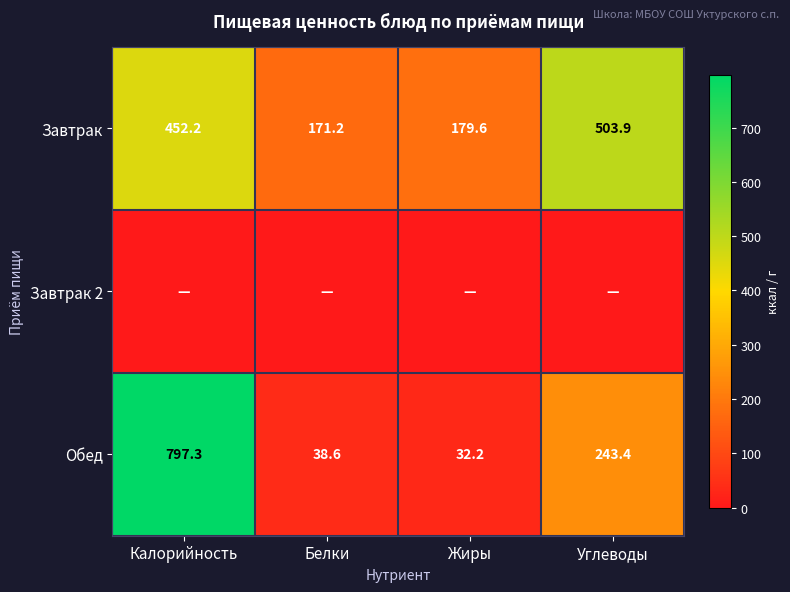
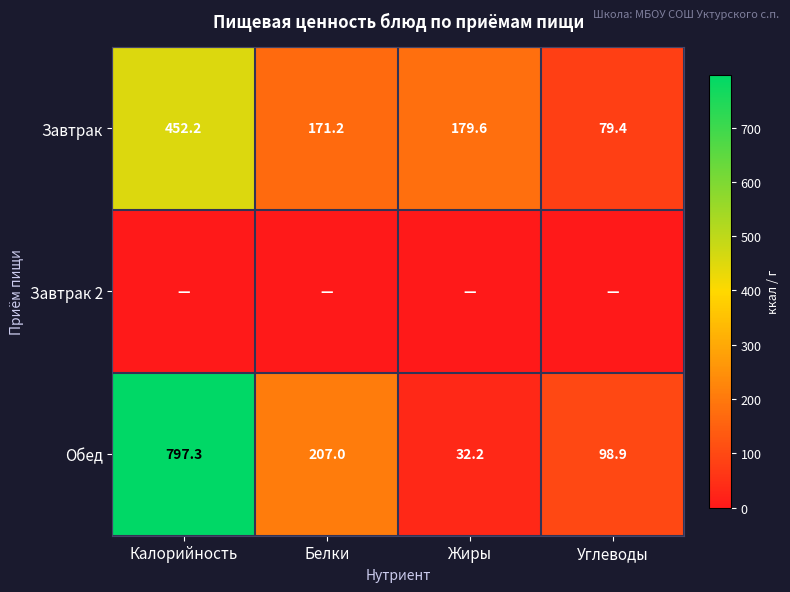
Завтрак, Углеводы: 503.9 -> 79.4
Обед, Белки: 38.6 -> 207.0
Обед, Углеводы: 243.4 -> 98.9
